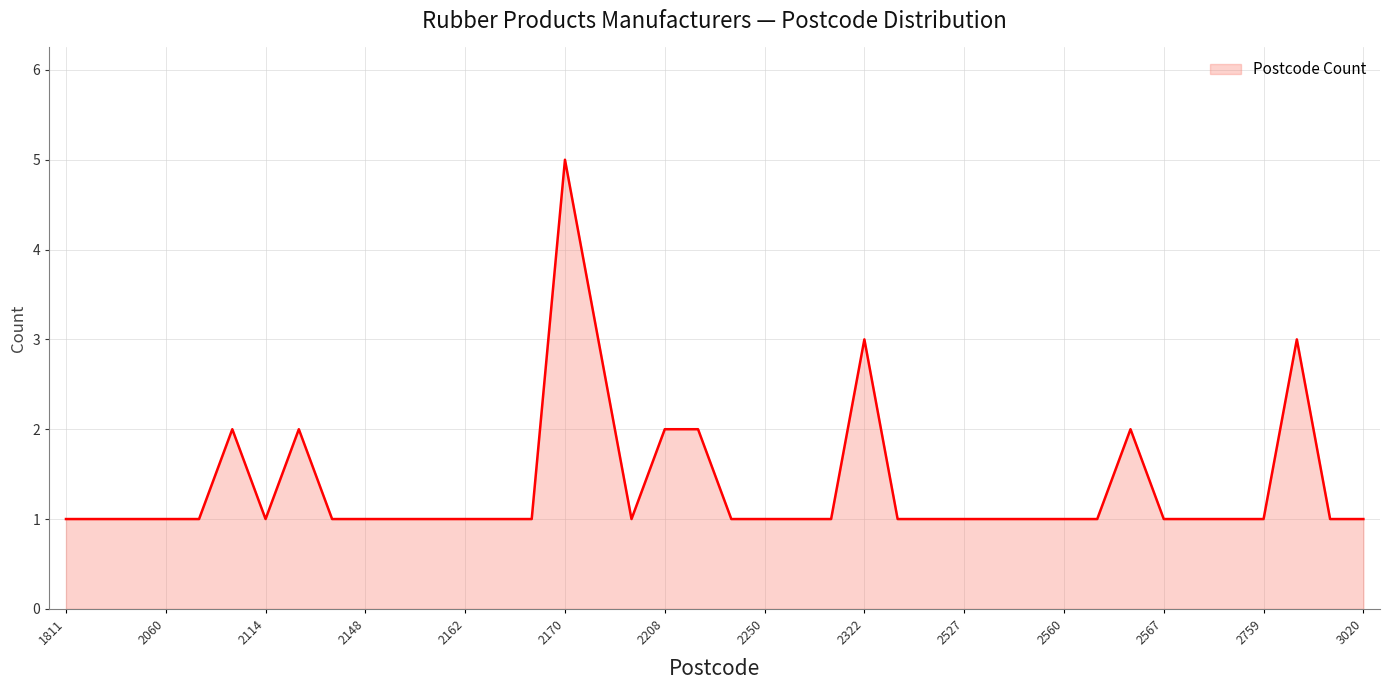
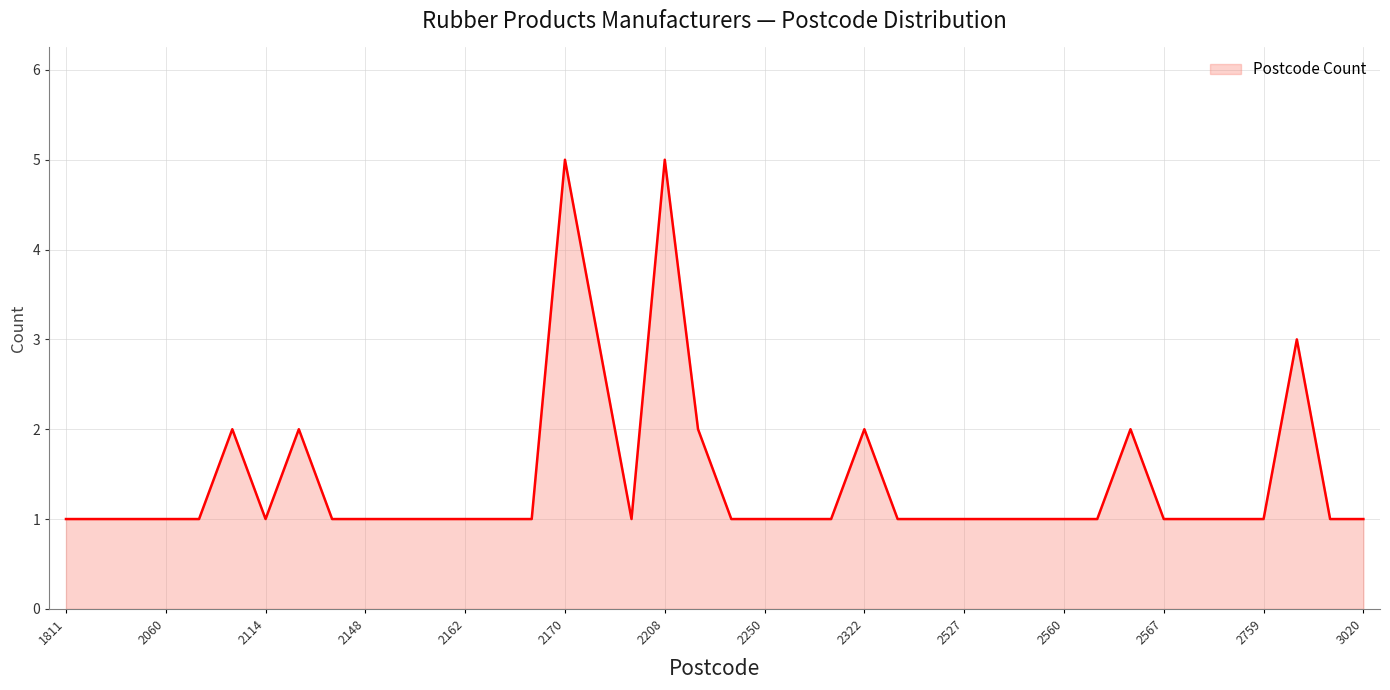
2208: 2 -> 5
2322: 3 -> 2
